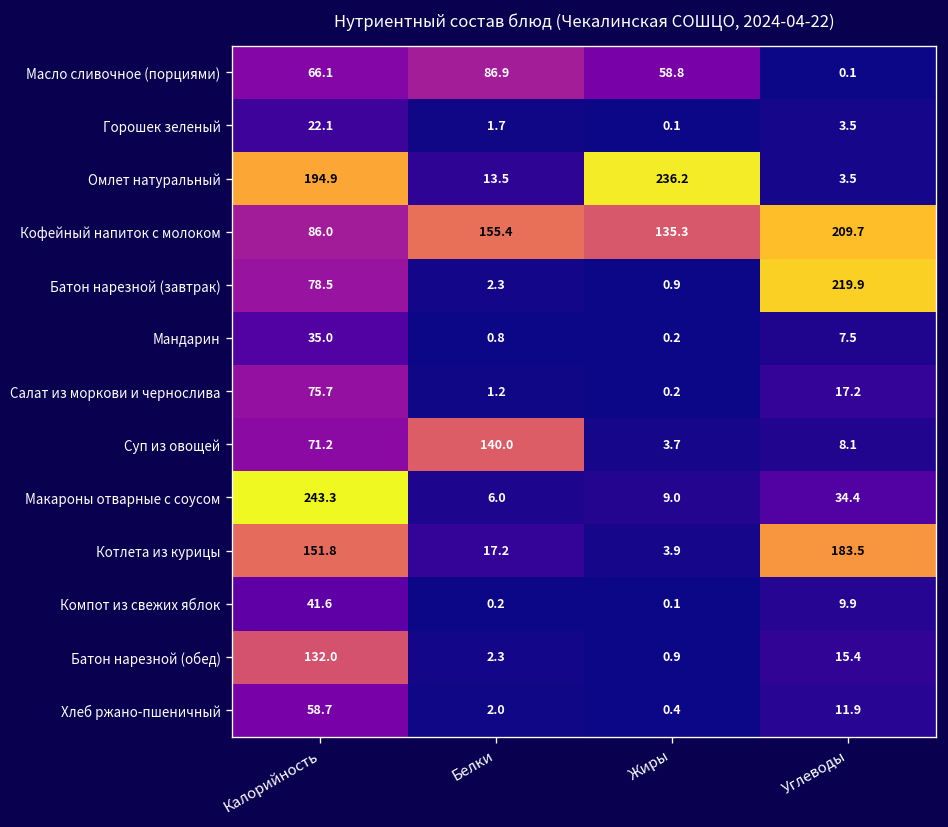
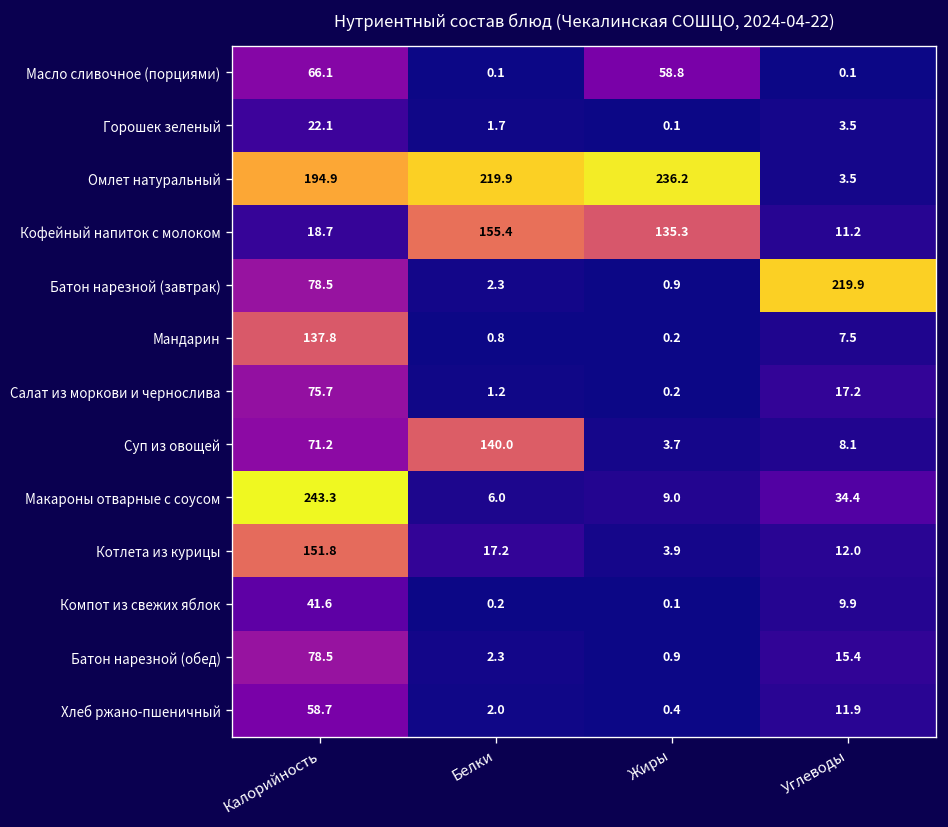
Масло сливочное (порциями), Белки: 86.9 -> 0.1
Омлет натуральный, Белки: 13.5 -> 219.9
Кофейный напиток с молоком, Калорийность: 86.0 -> 18.7
Кофейный напиток с молоком, Углеводы: 209.7 -> 11.2
Мандарин, Калорийность: 35.0 -> 137.8
Котлета из курицы, Углеводы: 183.5 -> 12.0
Батон нарезной (обед), Калорийность: 132.0 -> 78.5
